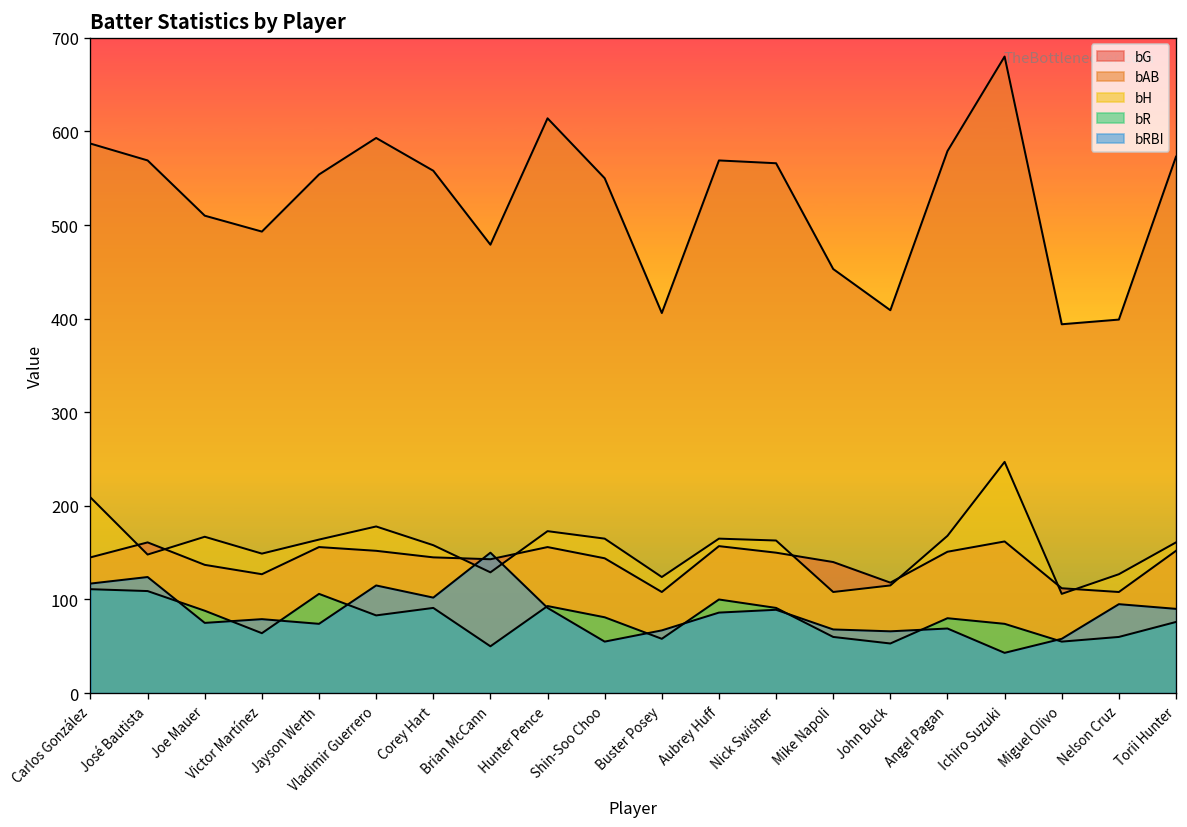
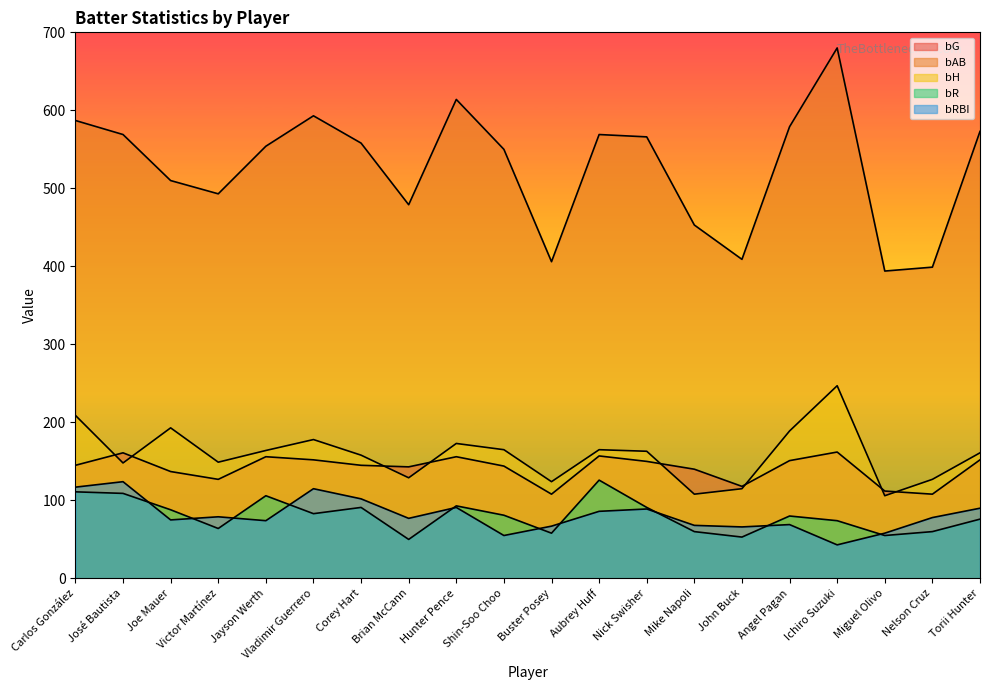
bH, Joe Mauer: 170 -> 190
bRBI, Brian McCann: 150 -> 80
bR, Aubrey Huff: 100 -> 130
bH, Angel Pagan: 170 -> 190
bRBI, Nelson Cruz: 100 -> 80
